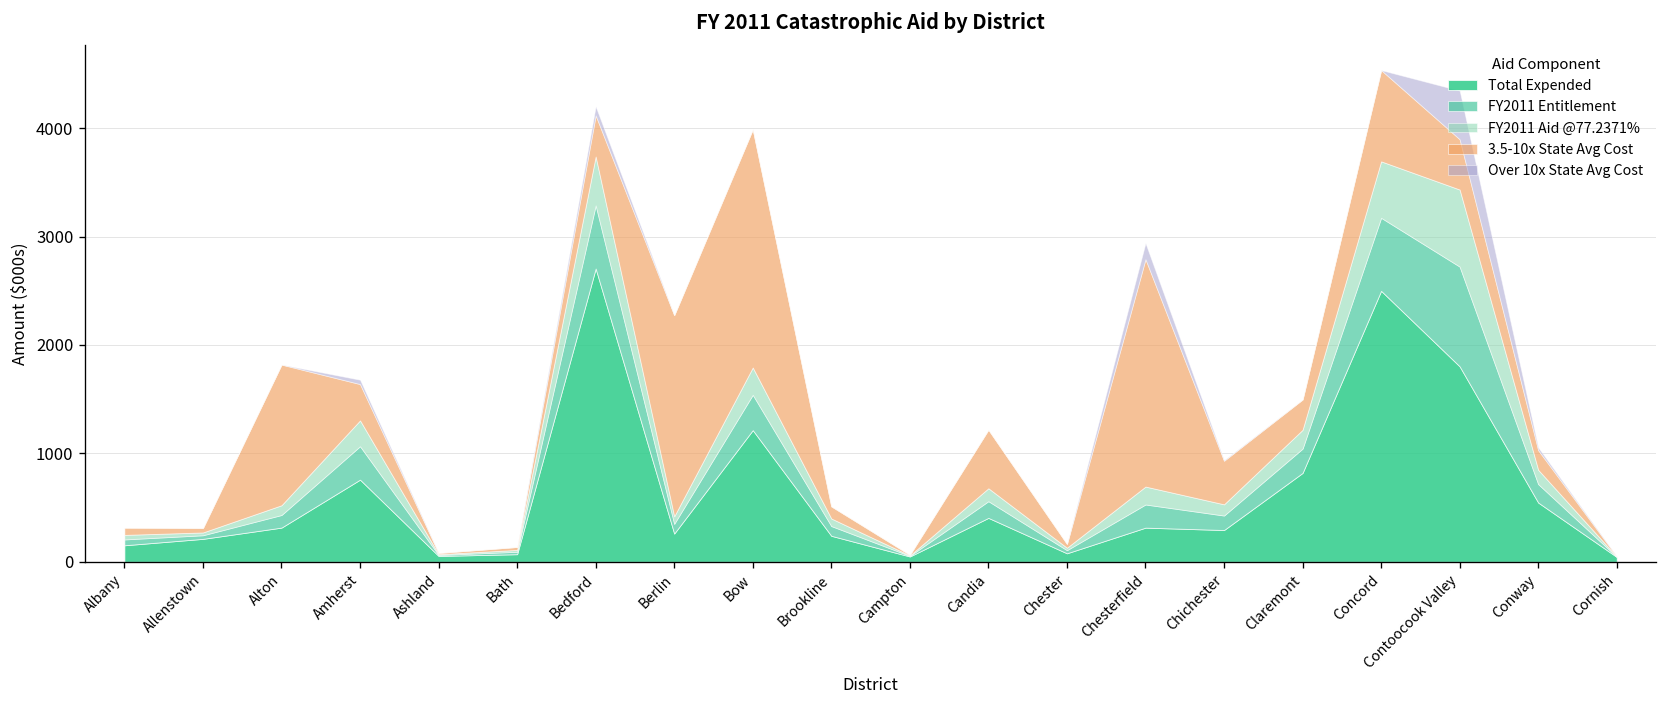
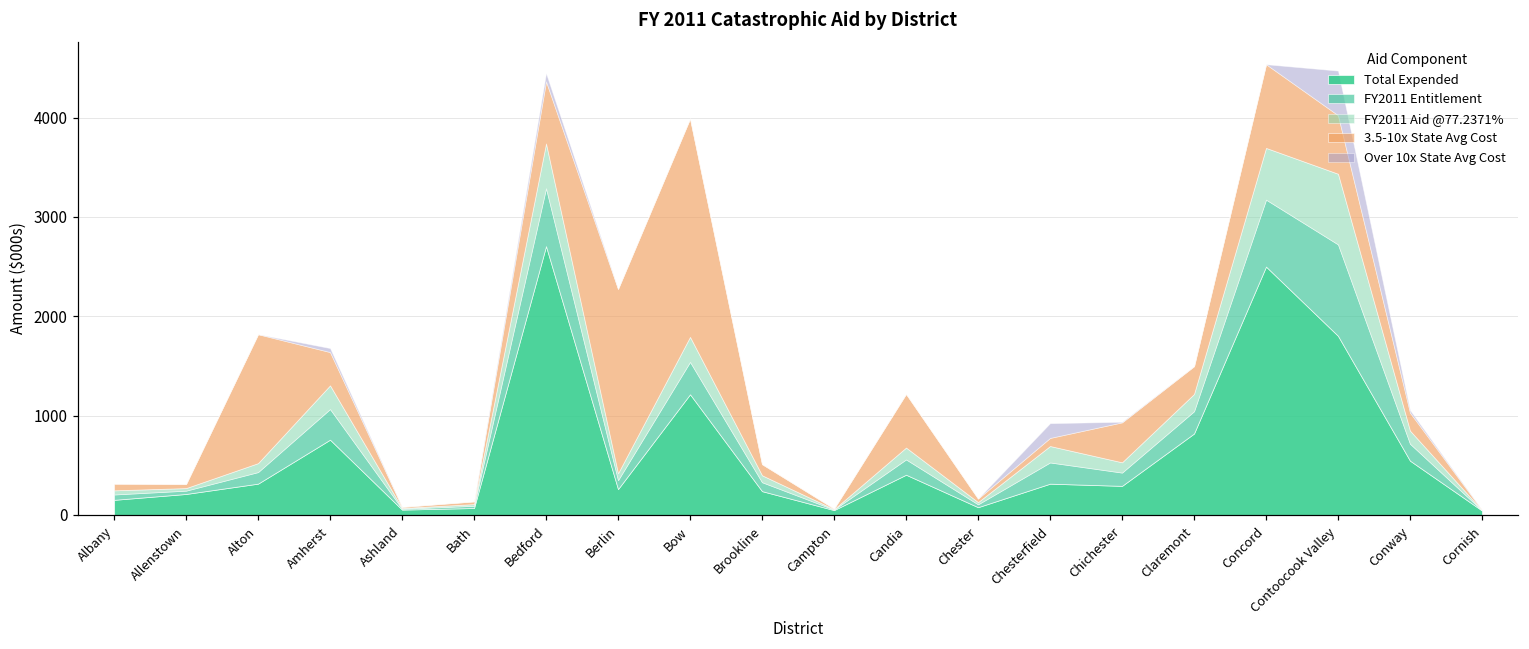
3.5-10x State Avg Cost, Bedford: 400 -> 600
3.5-10x State Avg Cost, Chesterfield: 2100 -> 100
3.5-10x State Avg Cost, Contoocook Valley: 500 -> 600
